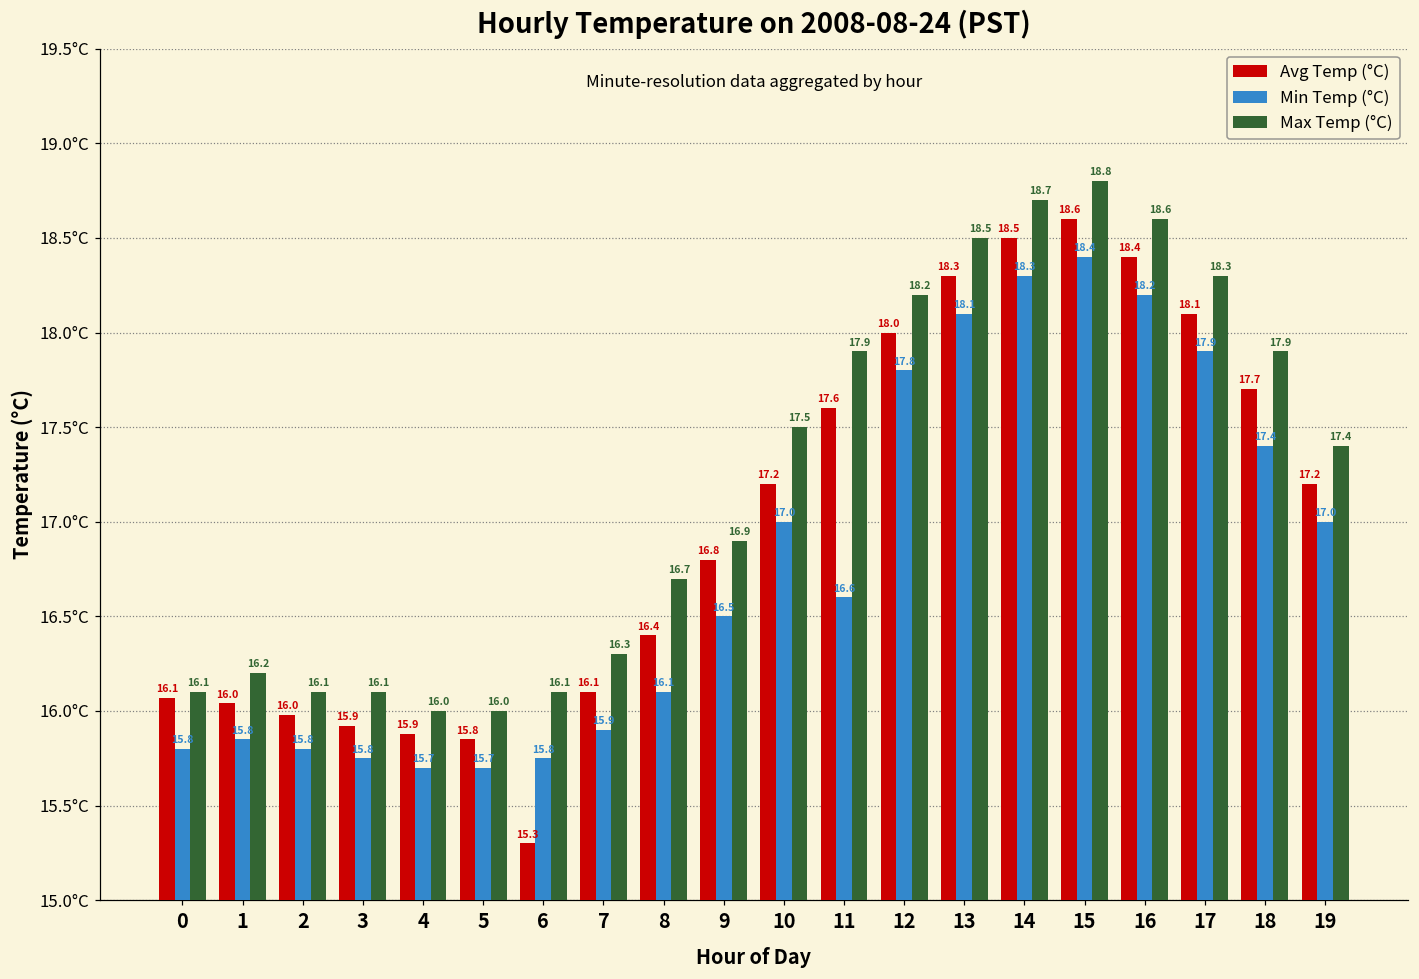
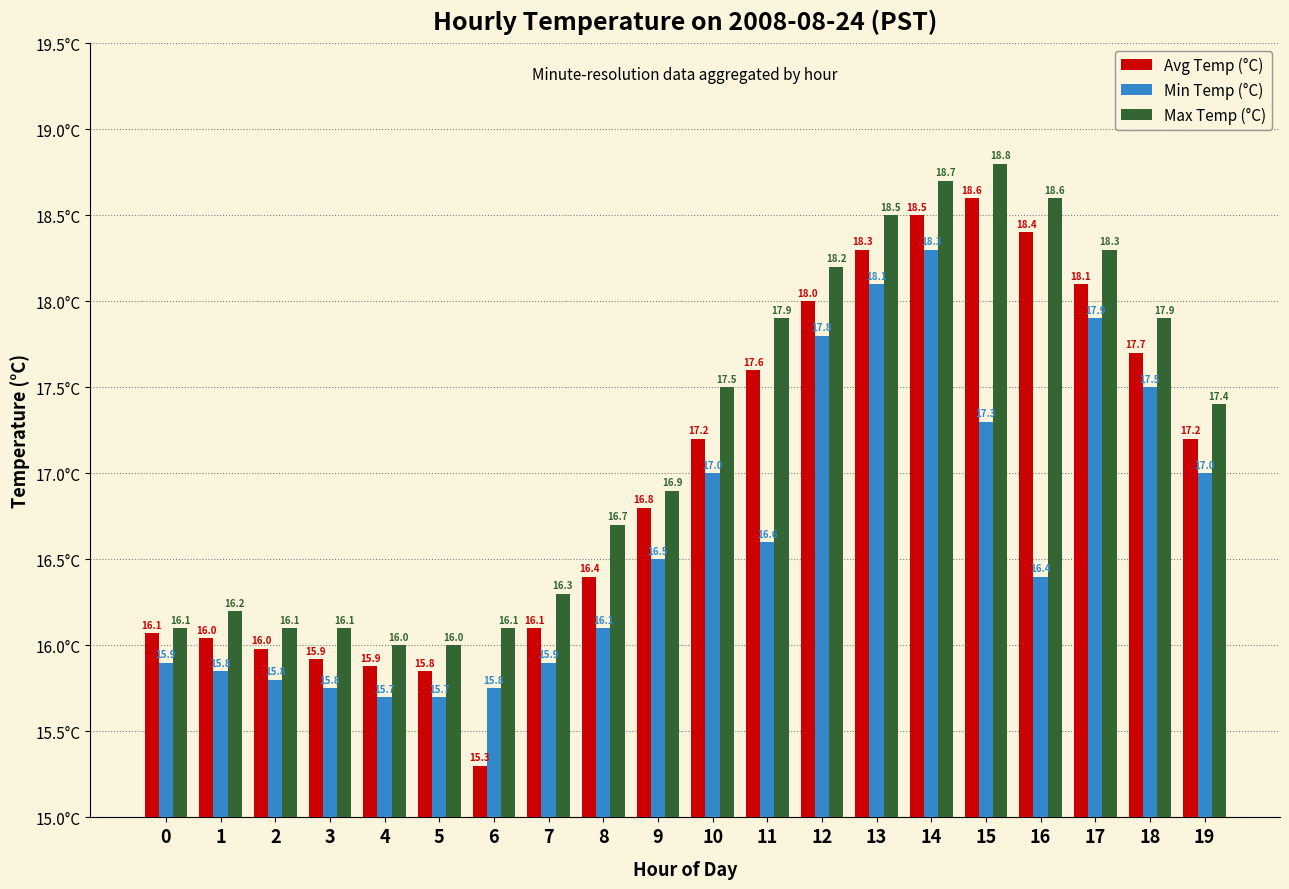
Min Temp (°C), 0: 15.8 -> 15.9
Min Temp (°C), 15: 18.4 -> 17.3
Min Temp (°C), 16: 18.2 -> 16.4
Min Temp (°C), 18: 17.4 -> 17.5
